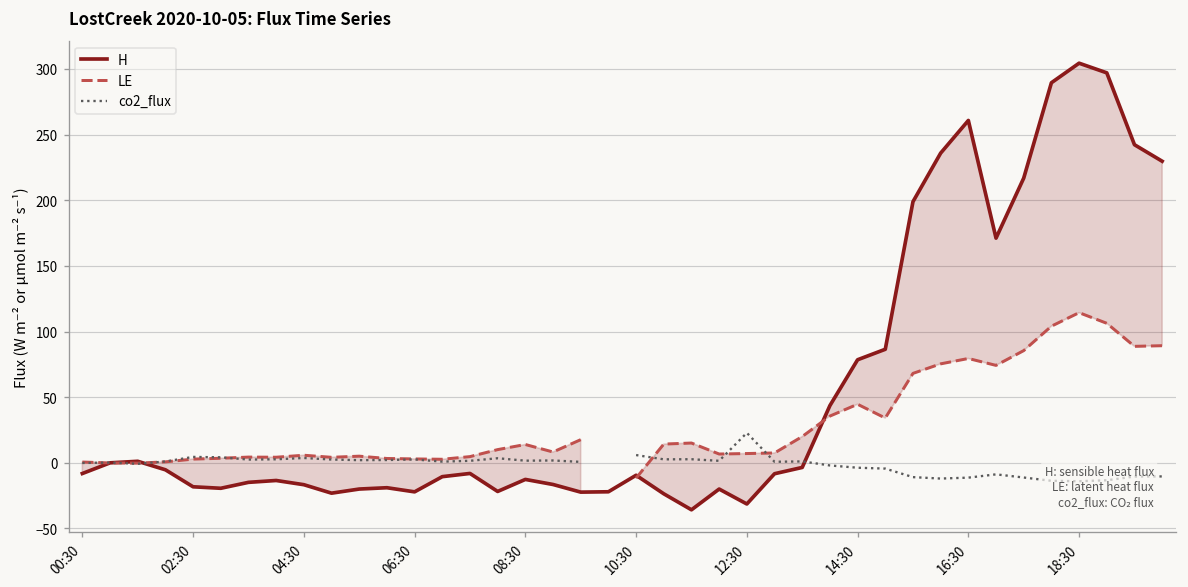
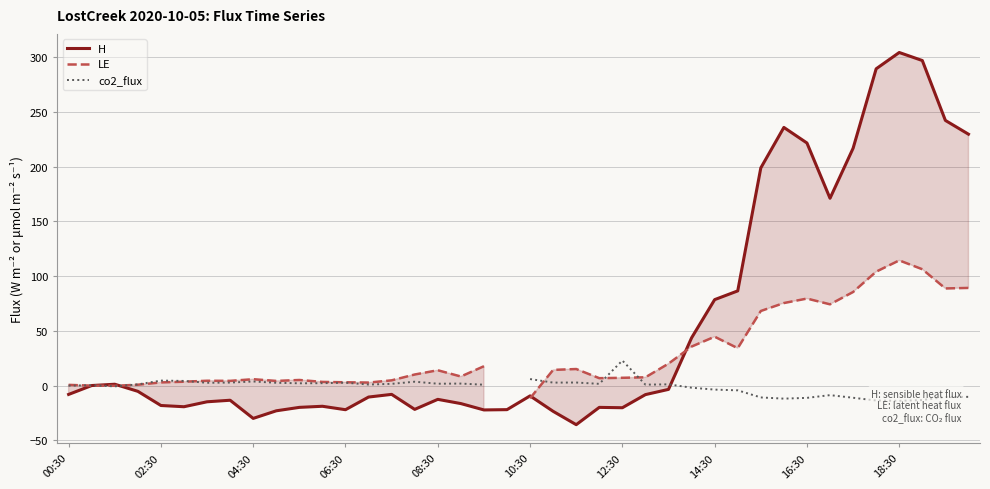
H, 04:30: -17 -> -30
H, 12:30: -31 -> -20
H, 16:30: 261 -> 222
